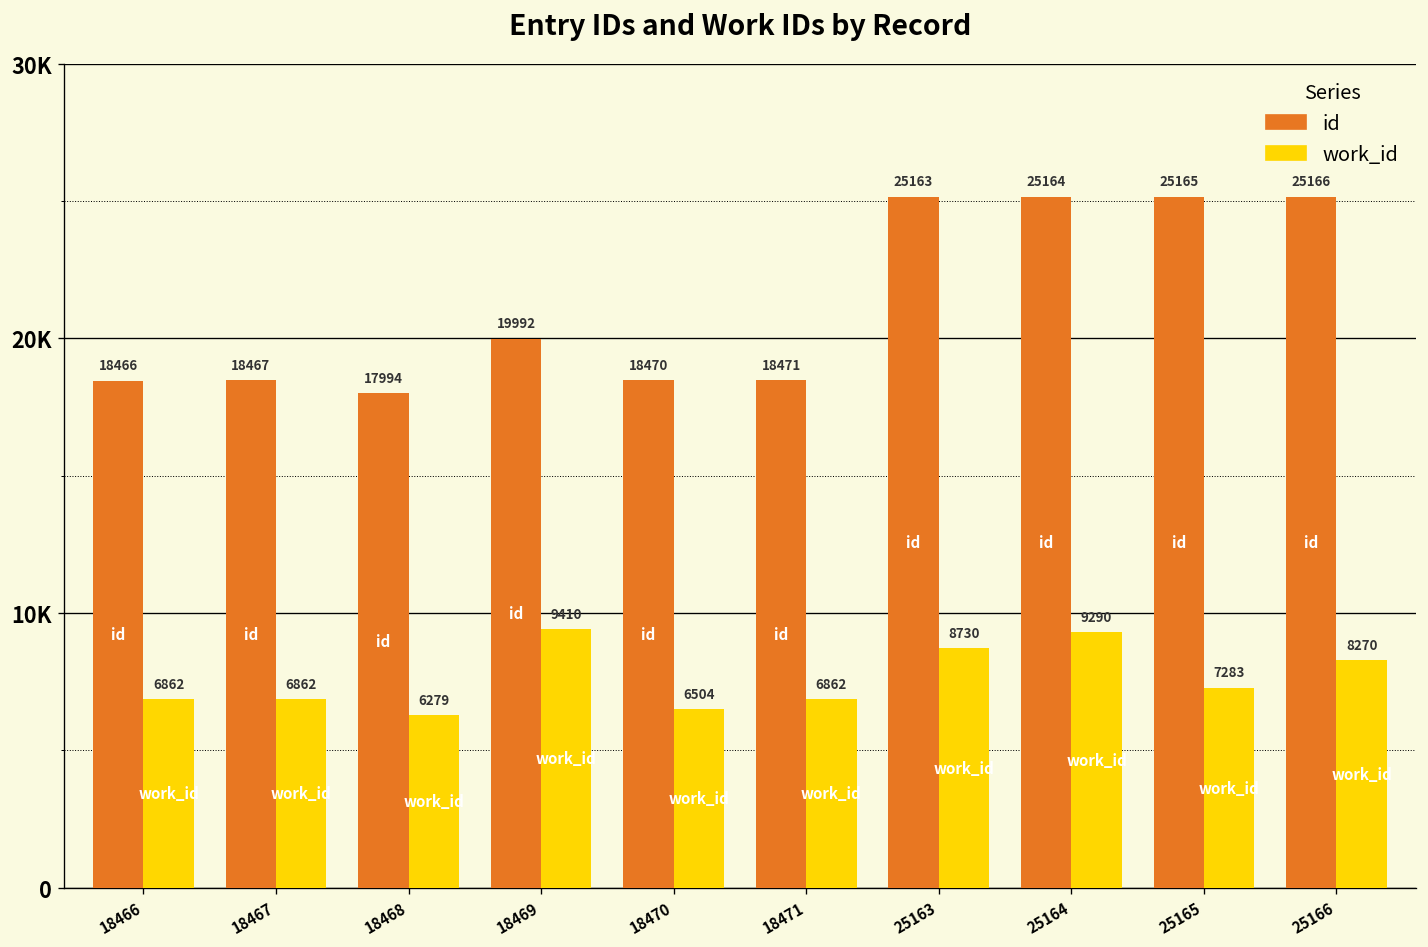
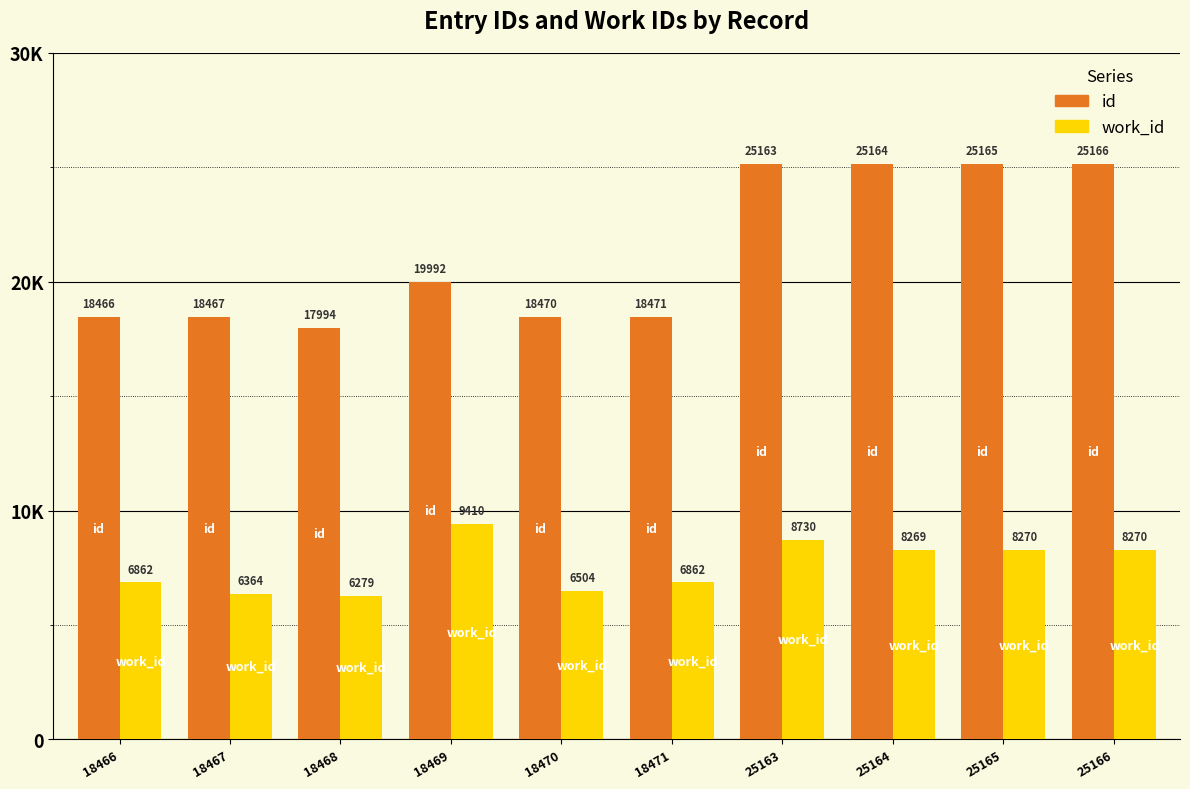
work_id, 18467: 6862 -> 6364
work_id, 25164: 9290 -> 8269
work_id, 25165: 7283 -> 8270
